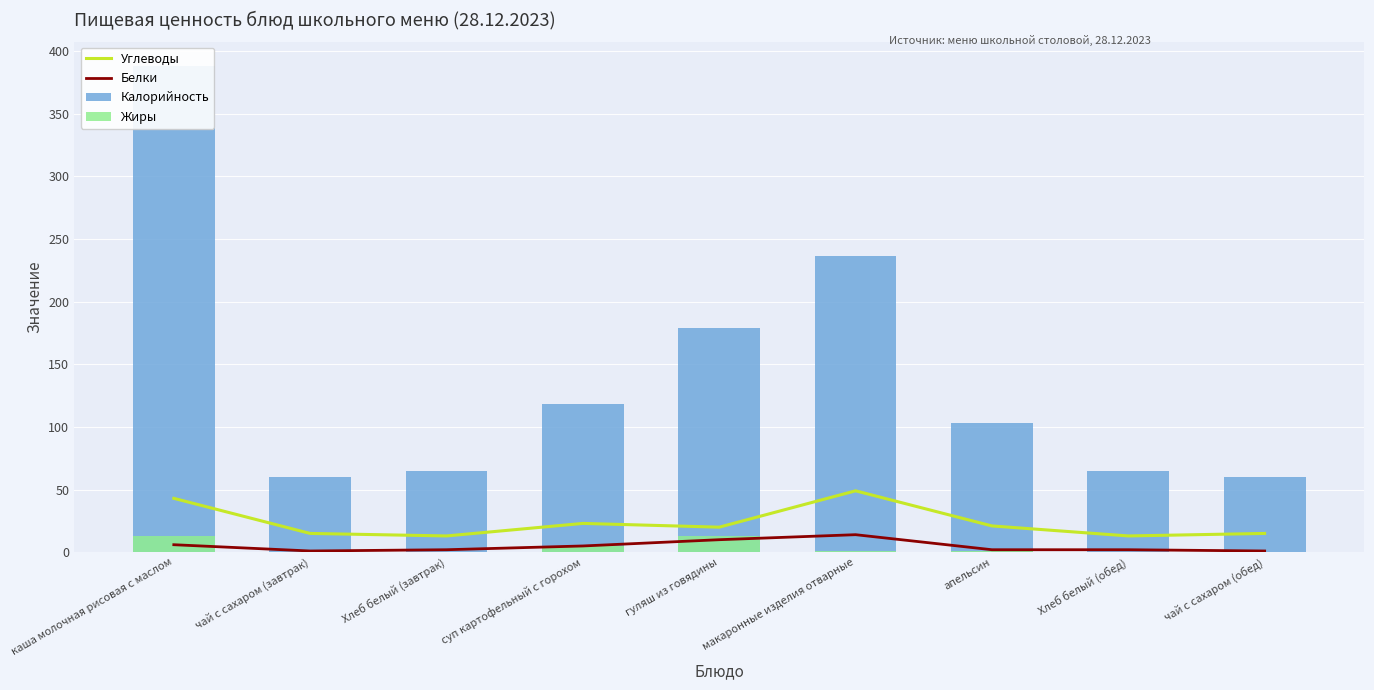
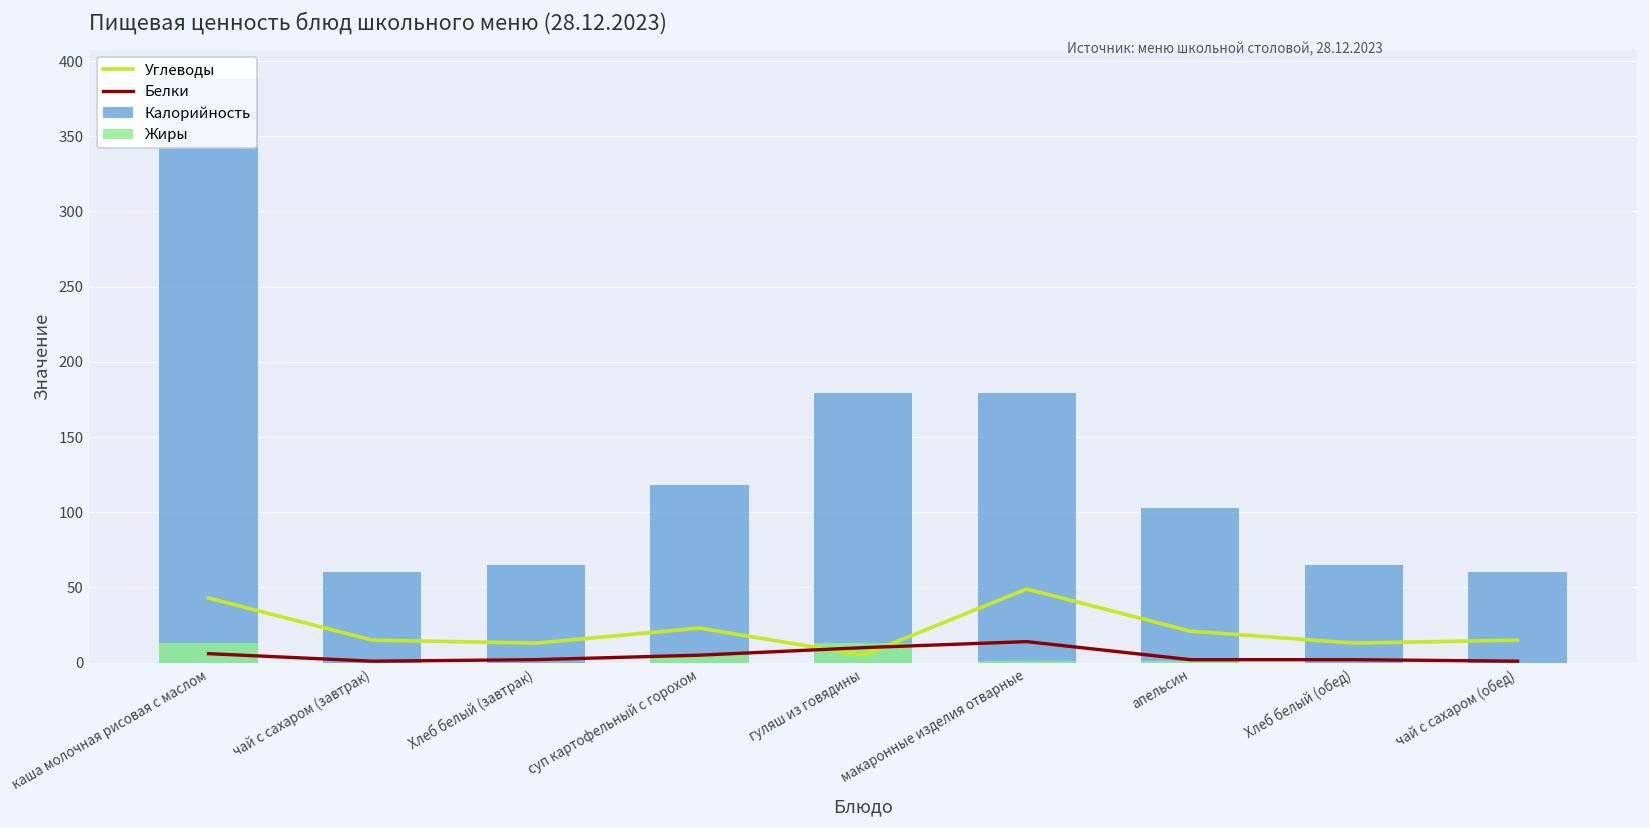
Углеводы, гуляш из говядины: 20 -> 5
Калорийность, макаронные изделия отварные: 236 -> 179
